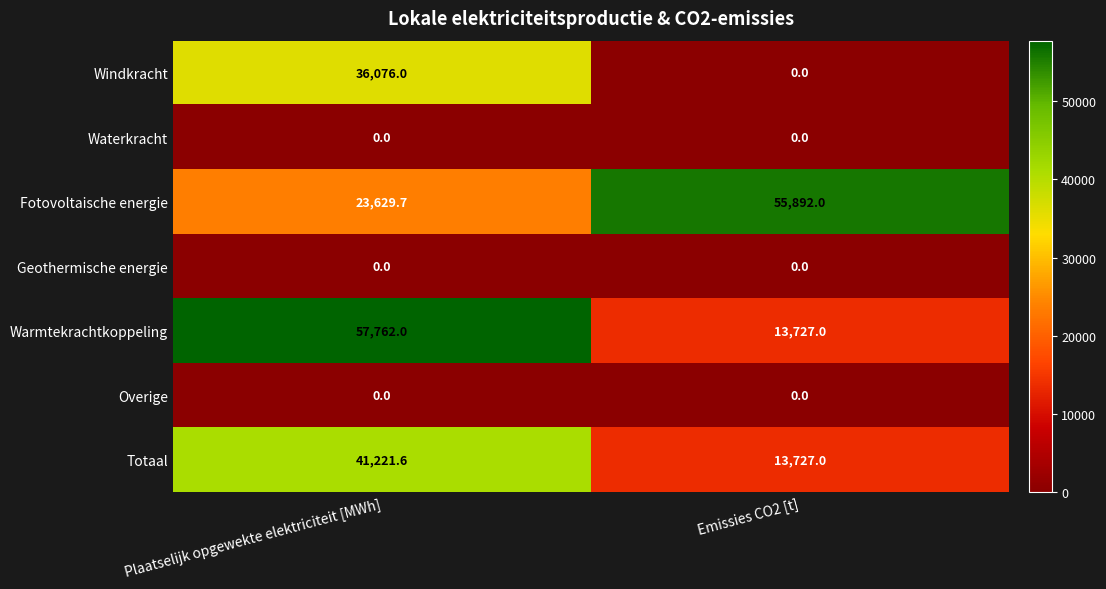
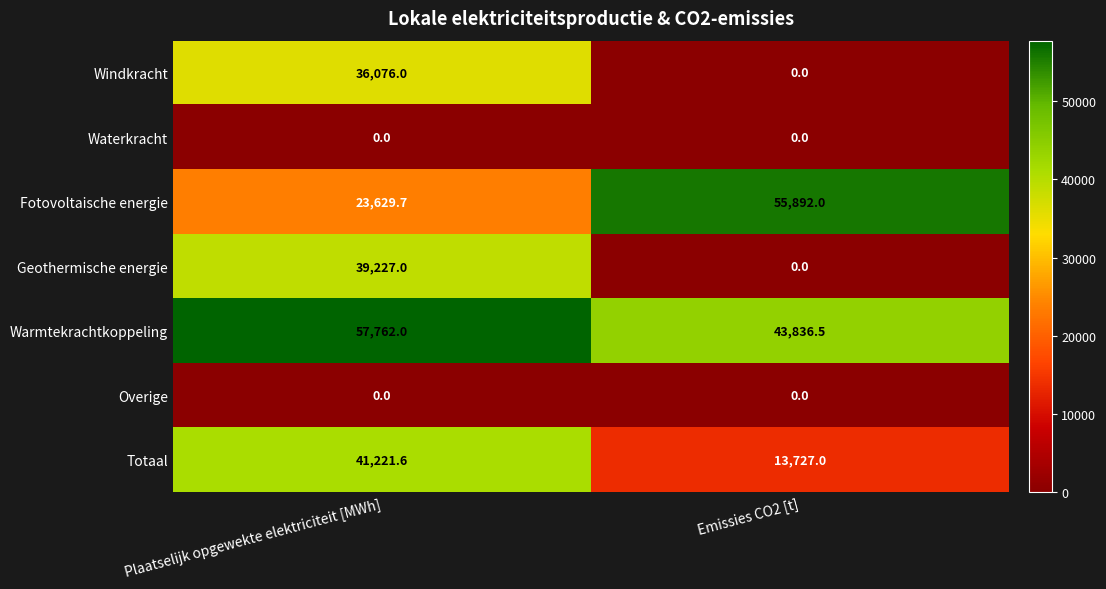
Geothermische energie, Plaatselijk opgewekte elektriciteit [MWh]: 0.0 -> 39,227.0
Warmtekrachtkoppeling, Emissies CO2 [t]: 13,727.0 -> 43,836.5
